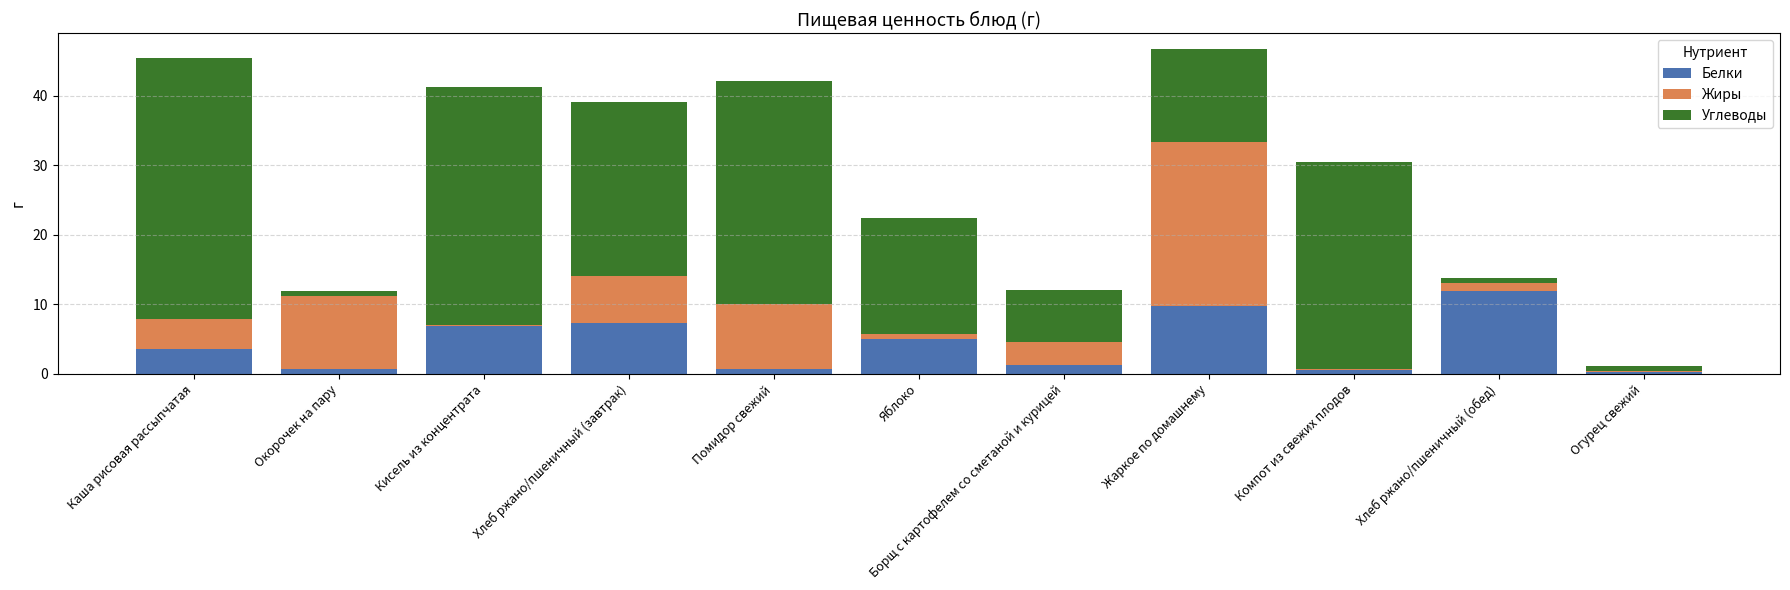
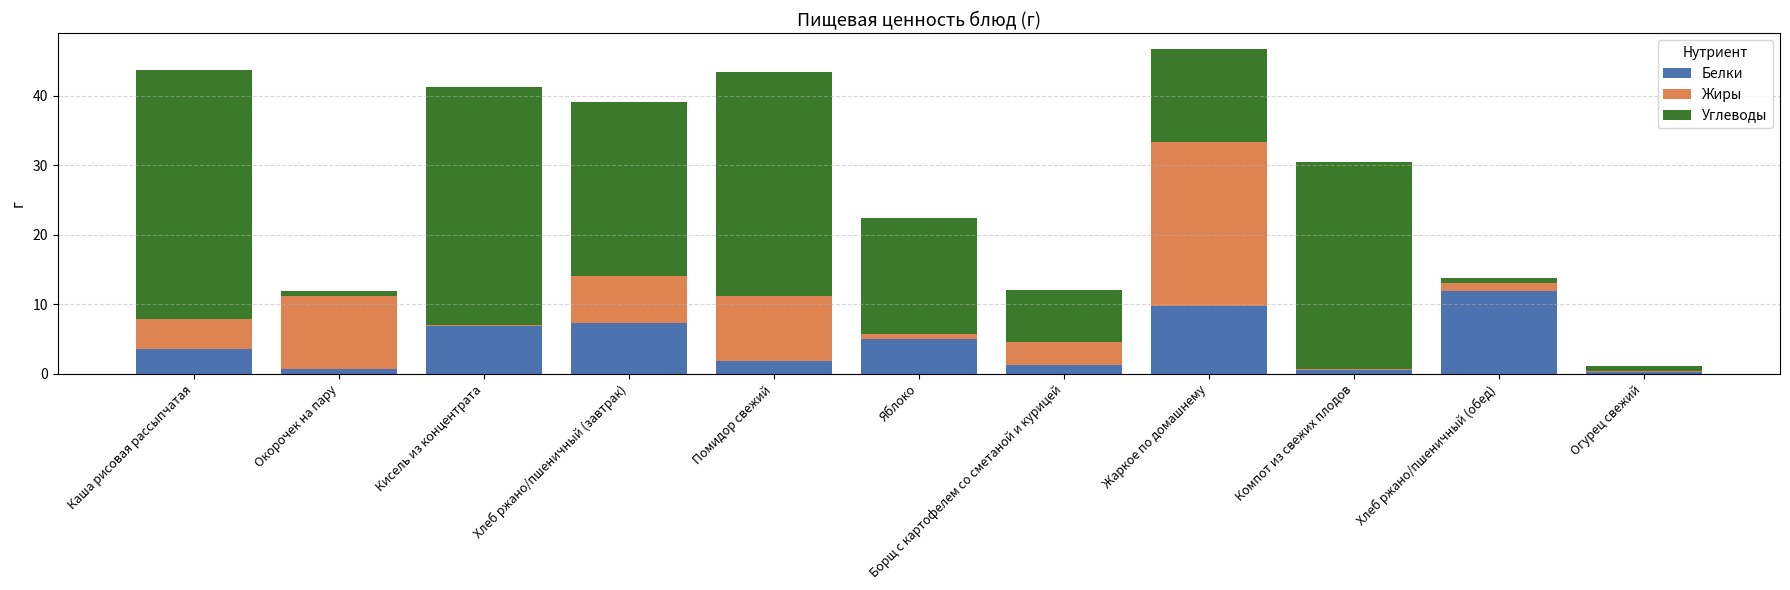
Углеводы, Каша рисовая рассыпчатая: 38 -> 36
Белки, Помидор свежий: 1 -> 2
